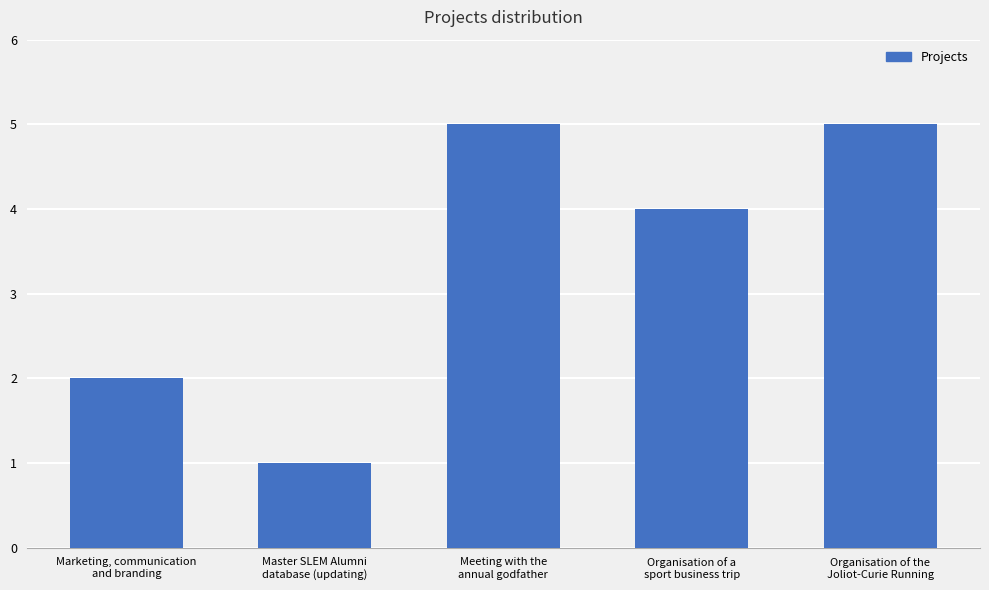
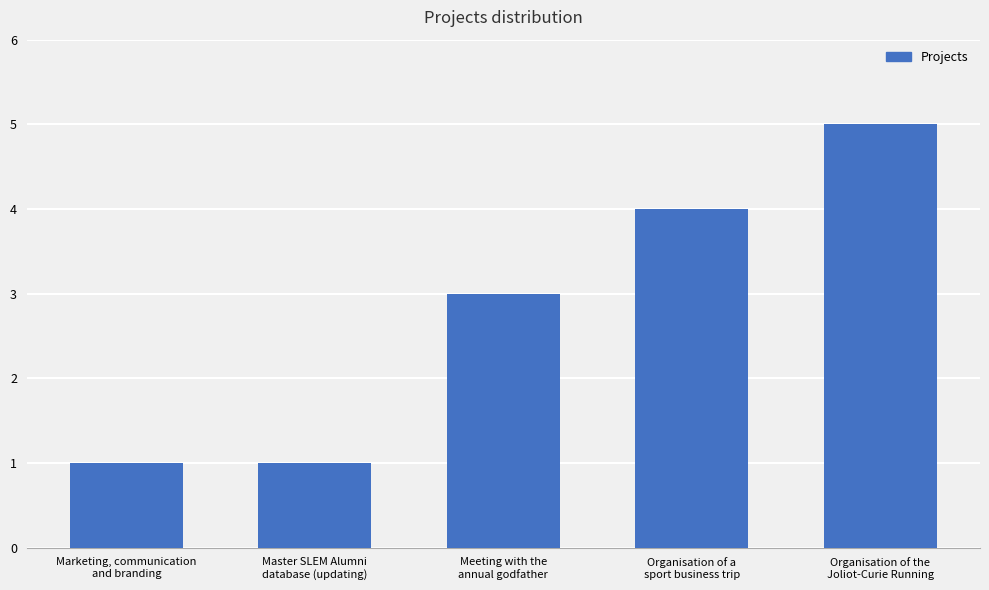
Marketing, communication and branding: 2 -> 1
Meeting with the annual godfather: 5 -> 3
